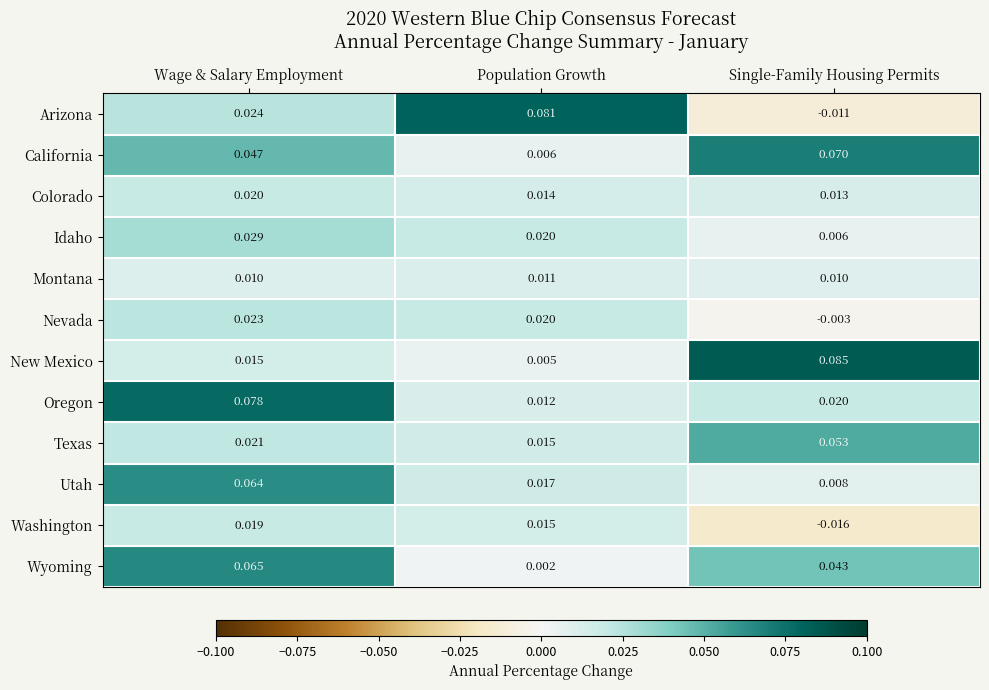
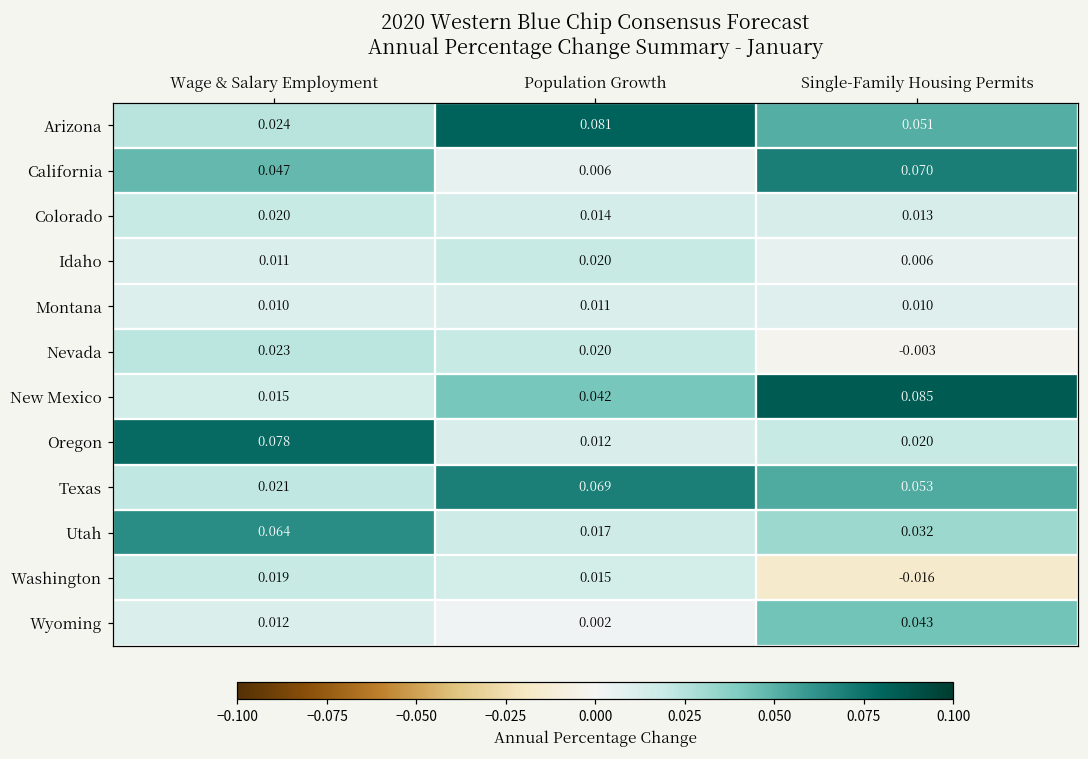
Arizona, Single-Family Housing Permits: -0.011 -> 0.051
Idaho, Wage & Salary Employment: 0.029 -> 0.011
New Mexico, Population Growth: 0.005 -> 0.042
Texas, Population Growth: 0.015 -> 0.069
Utah, Single-Family Housing Permits: 0.008 -> 0.032
Wyoming, Wage & Salary Employment: 0.065 -> 0.012
